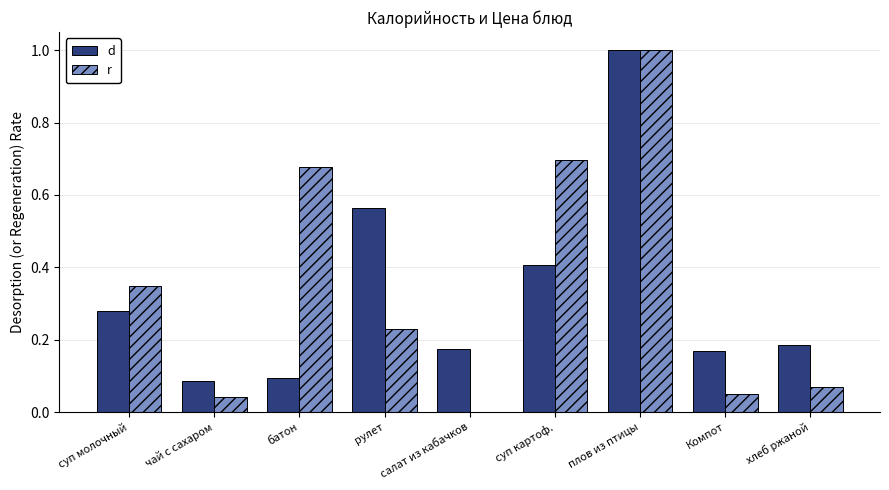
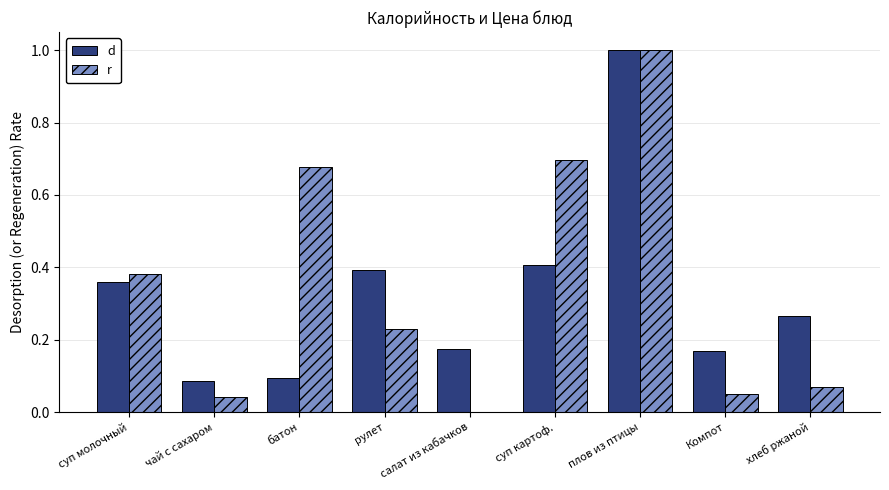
d, суп молочный: 0.28 -> 0.36
r, суп молочный: 0.35 -> 0.38
d, рулет: 0.56 -> 0.39
d, хлеб ржаной: 0.18 -> 0.27
